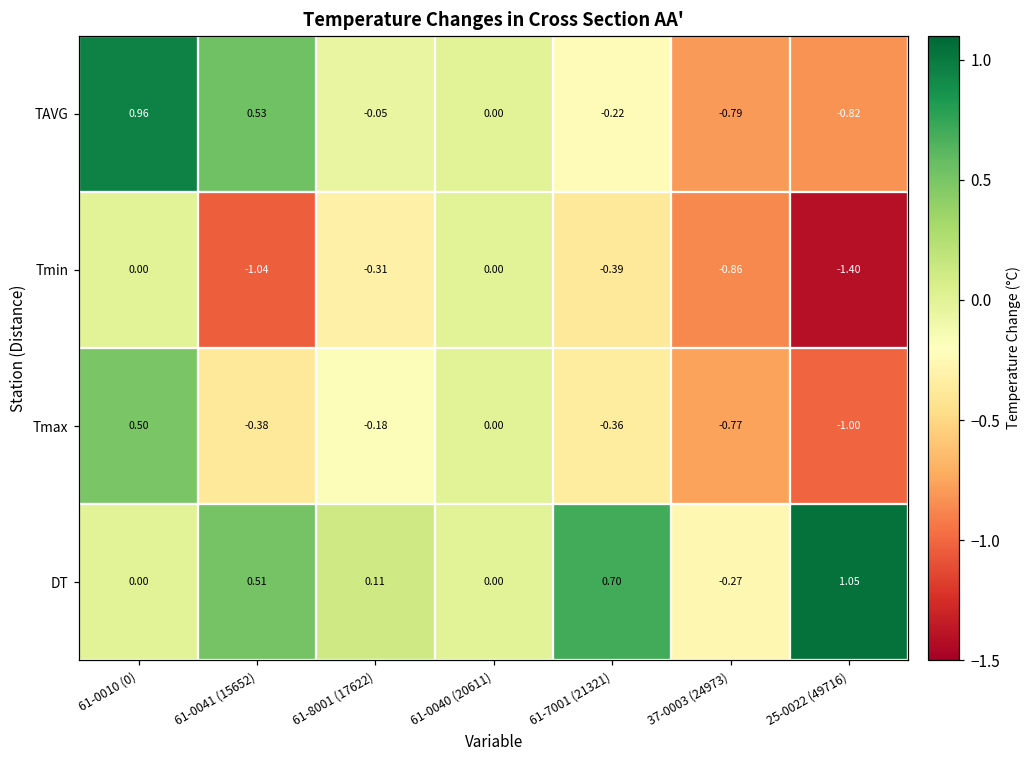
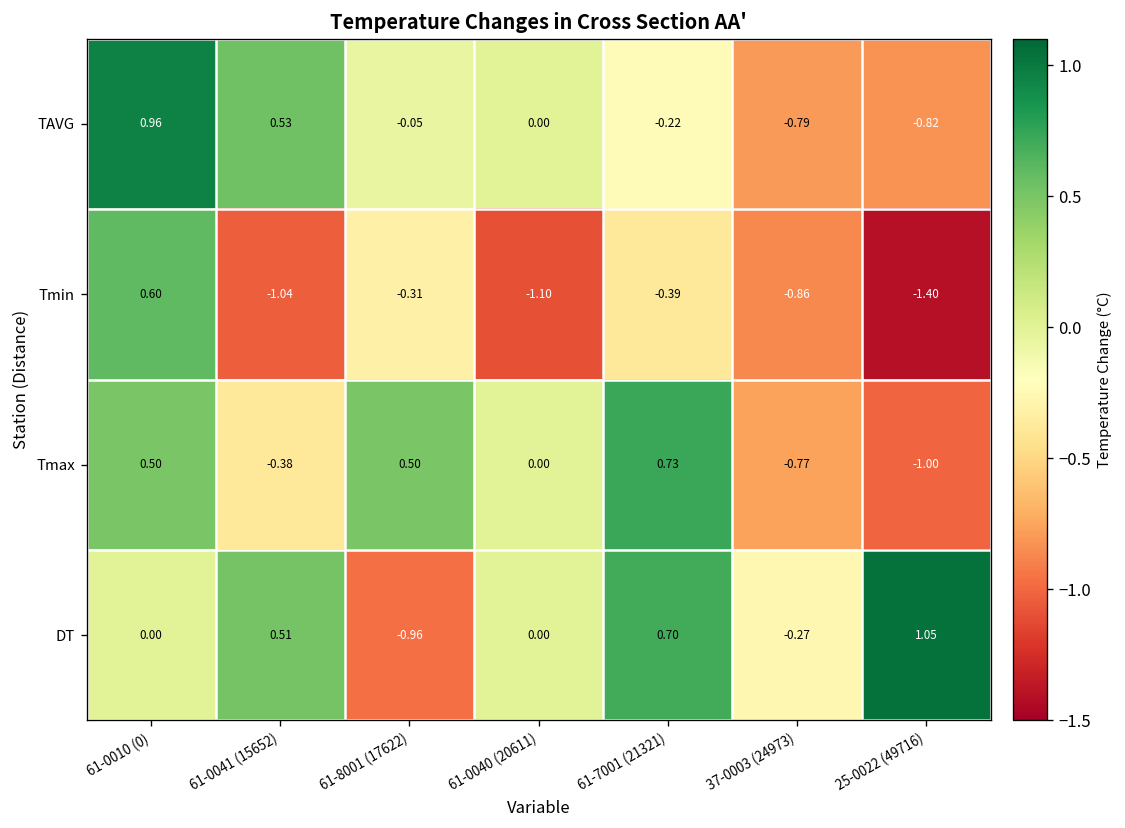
Tmin, 61-0010 (0): 0.00 -> 0.60
Tmin, 61-0040 (20611): 0.00 -> -1.10
Tmax, 61-8001 (17622): -0.18 -> 0.50
Tmax, 61-7001 (21321): -0.36 -> 0.73
DT, 61-8001 (17622): 0.11 -> -0.96
